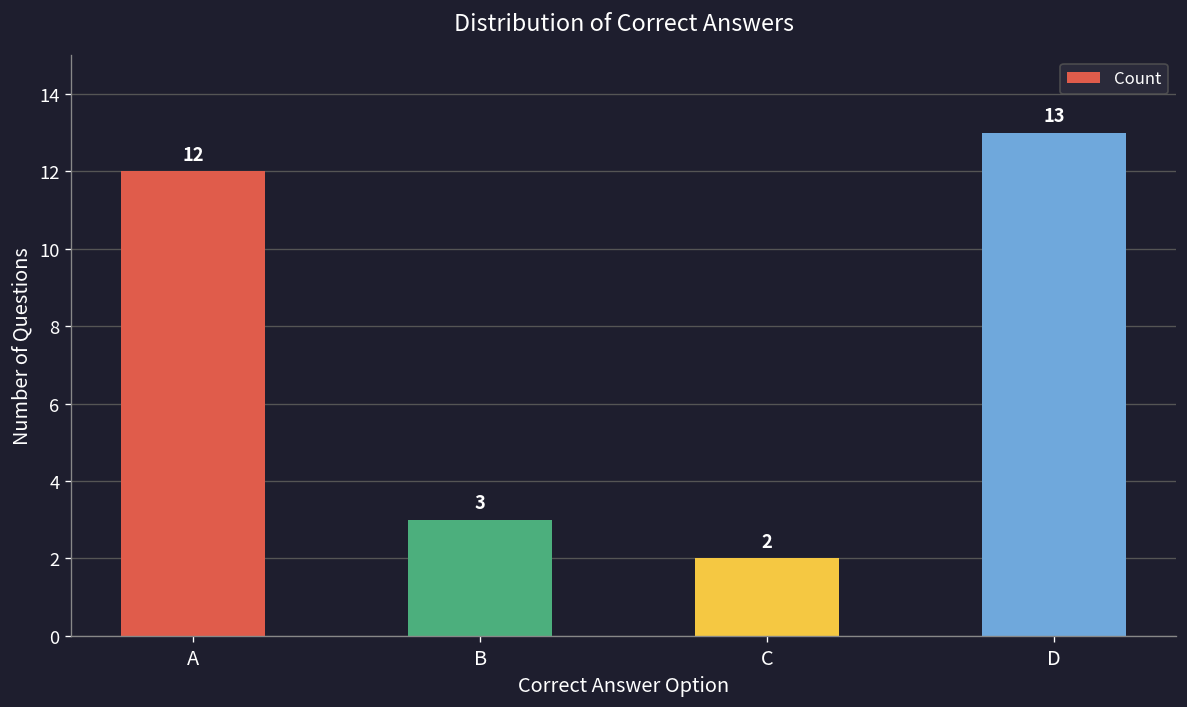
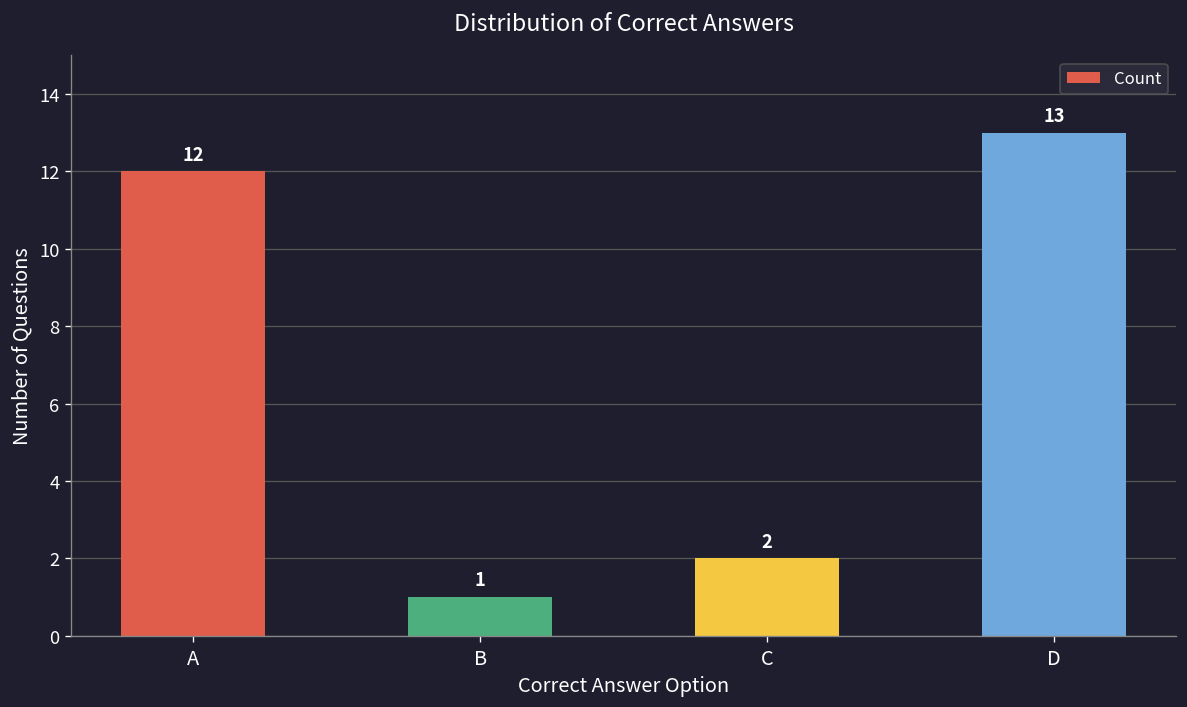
B: 3 -> 1
